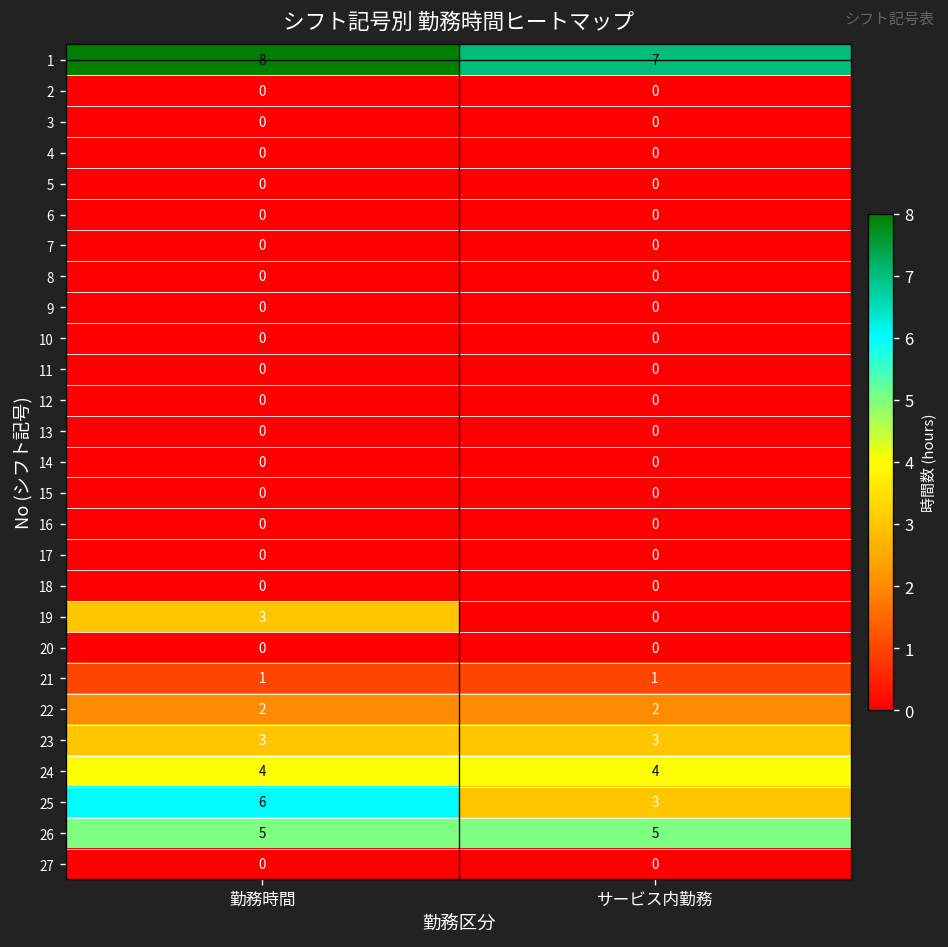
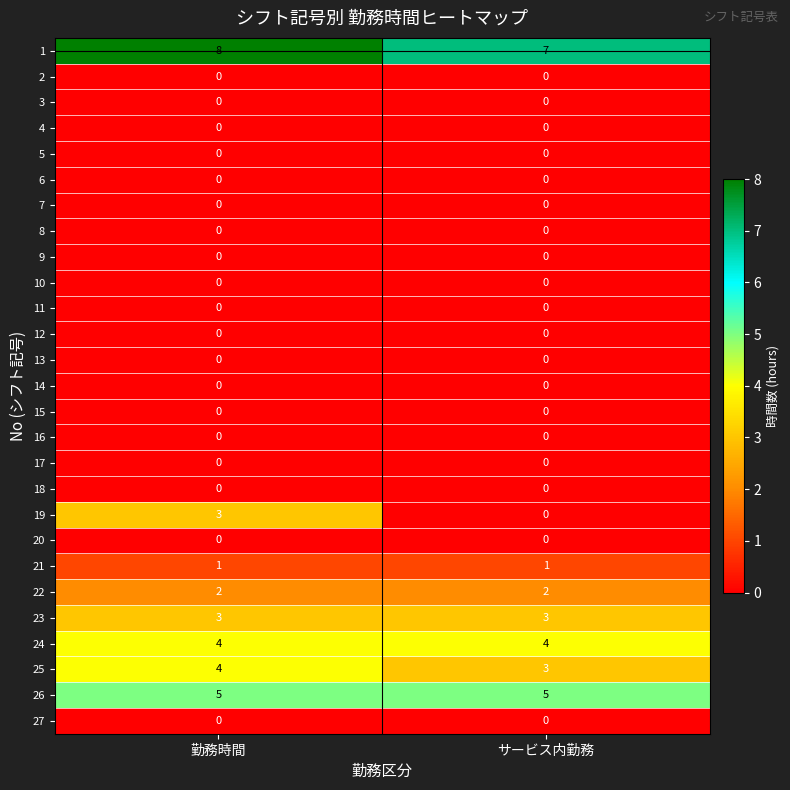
25, 勤務時間: 6 -> 4
